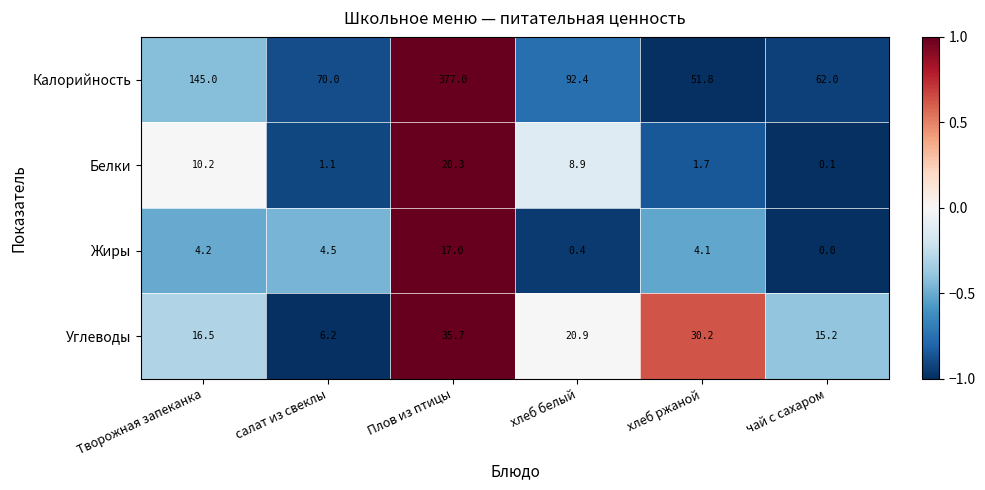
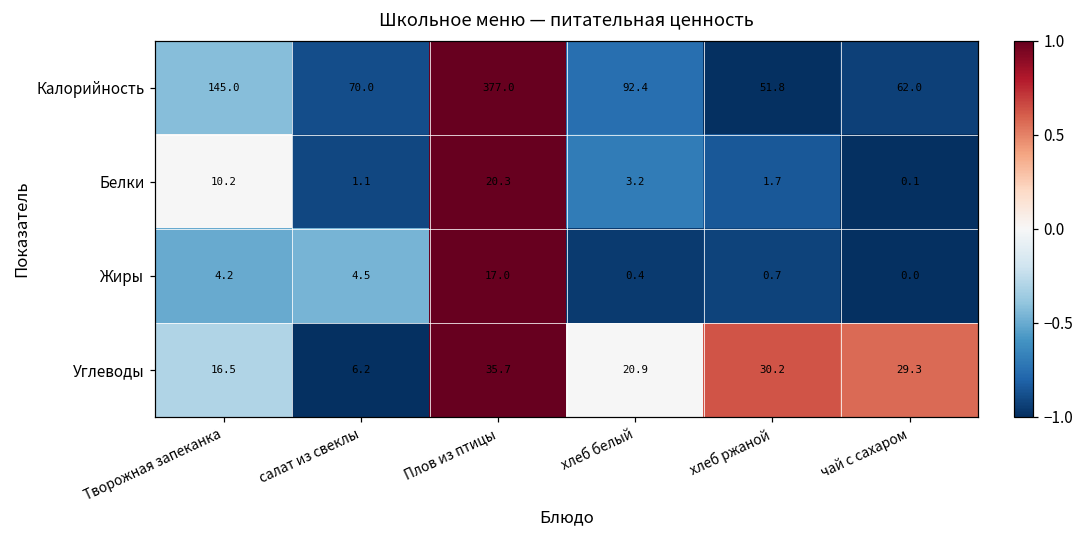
Белки, хлеб белый: 8.9 -> 3.2
Жиры, хлеб ржаной: 4.1 -> 0.7
Углеводы, чай с сахаром: 15.2 -> 29.3
